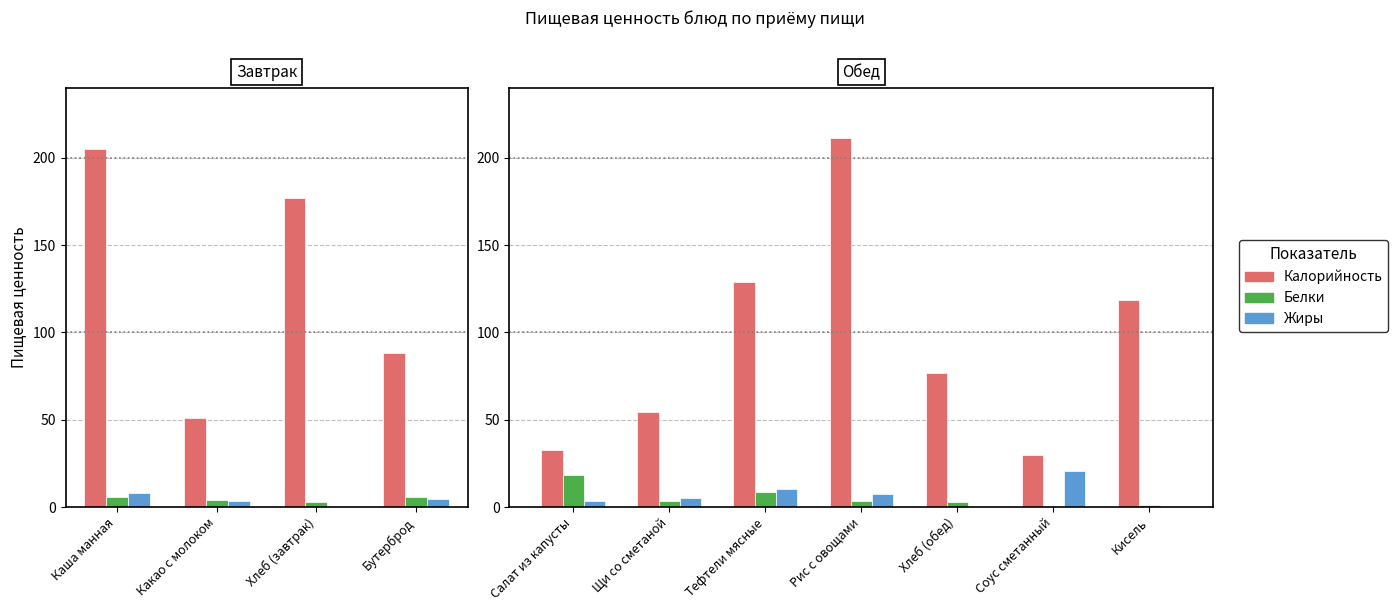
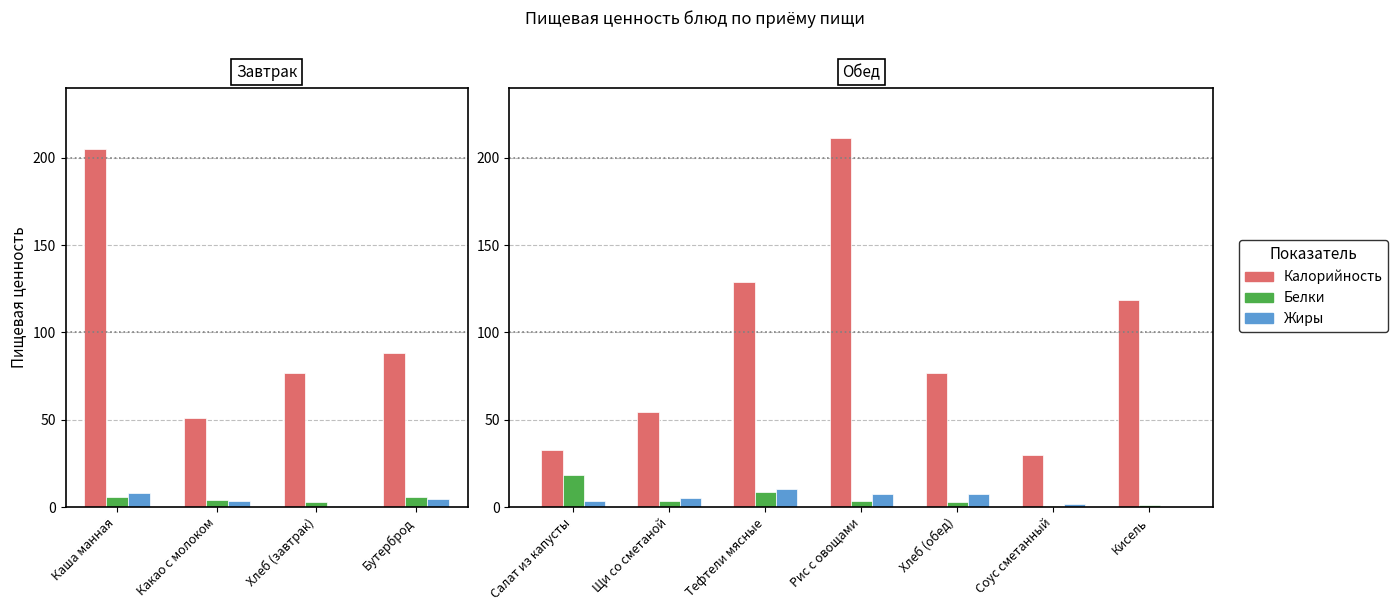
Завтрак, Калорийность, Хлеб (завтрак): 177 -> 77
Обед, Жиры, Хлеб (обед): 0 -> 7
Обед, Жиры, Соус сметанный: 21 -> 2
